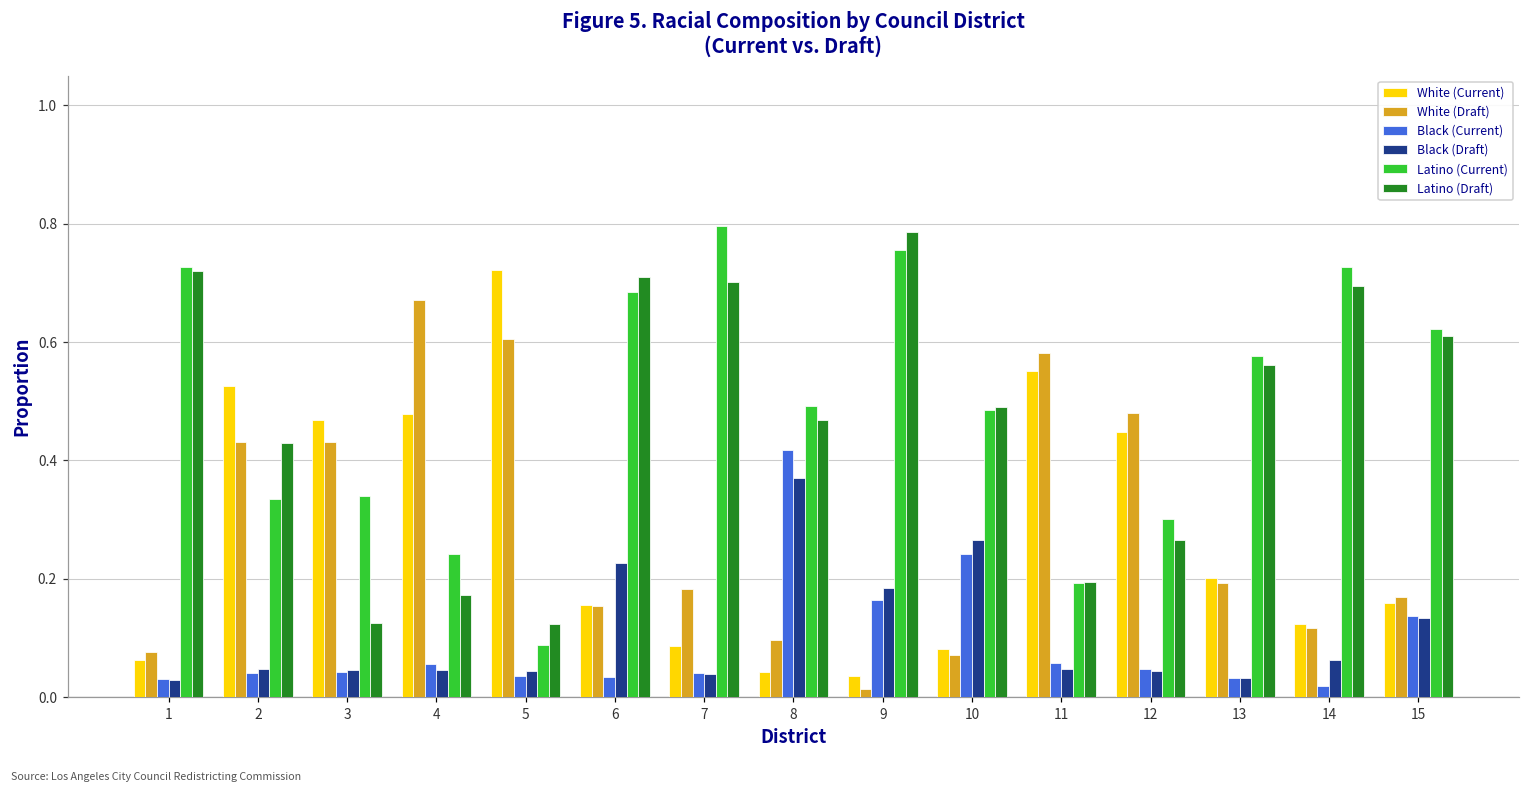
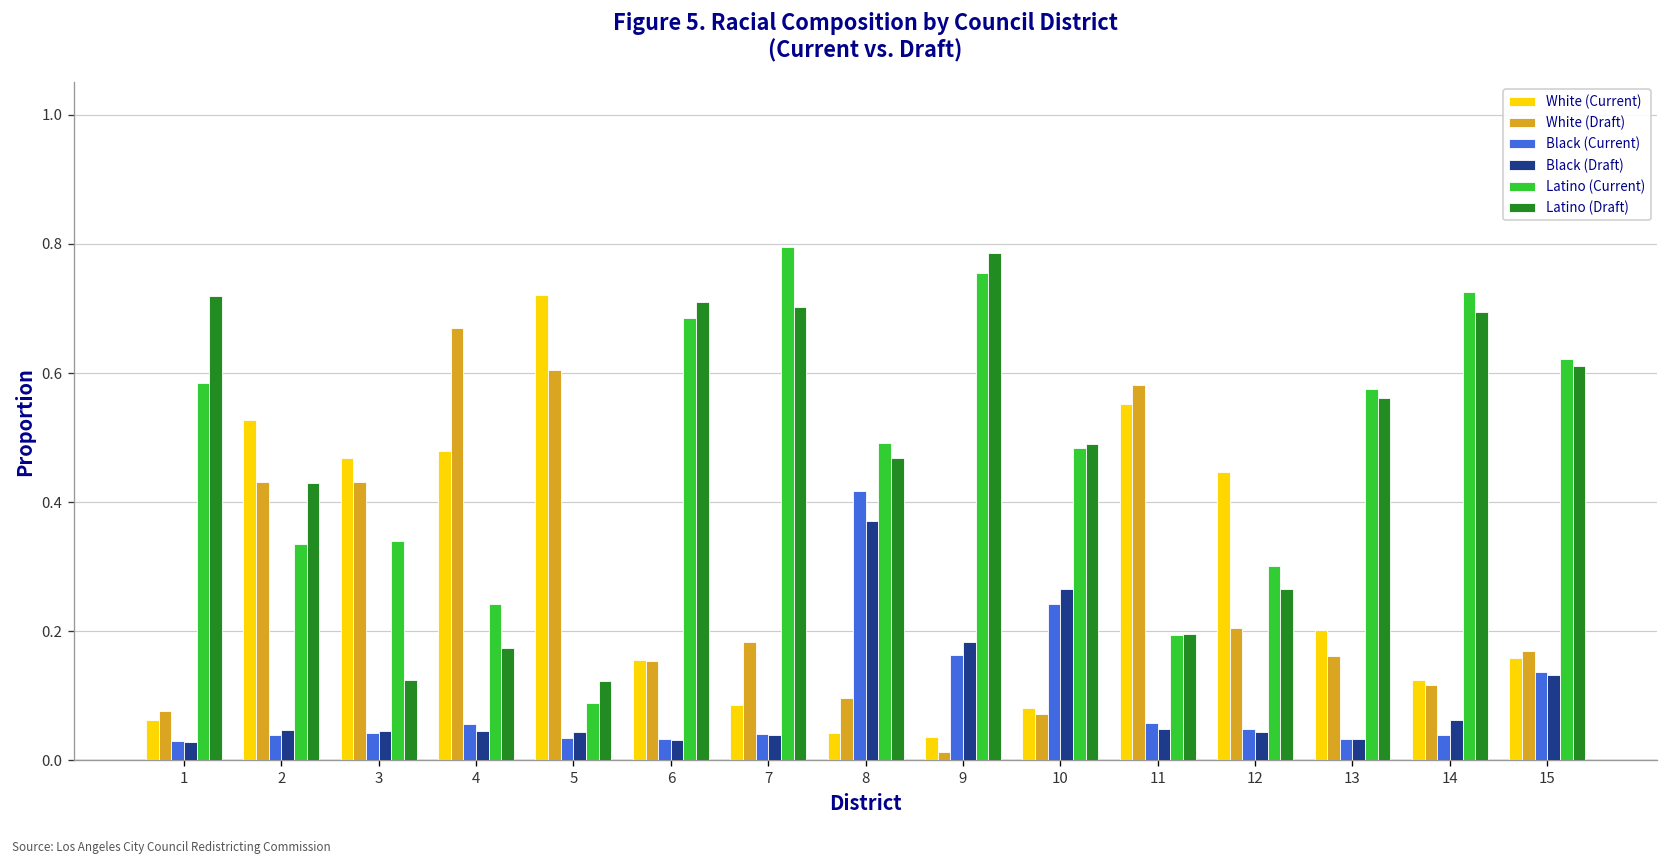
Latino (Current), 1: 0.73 -> 0.58
Black (Draft), 6: 0.23 -> 0.03
White (Draft), 12: 0.48 -> 0.21
White (Draft), 13: 0.19 -> 0.16
Black (Current), 14: 0.02 -> 0.04
